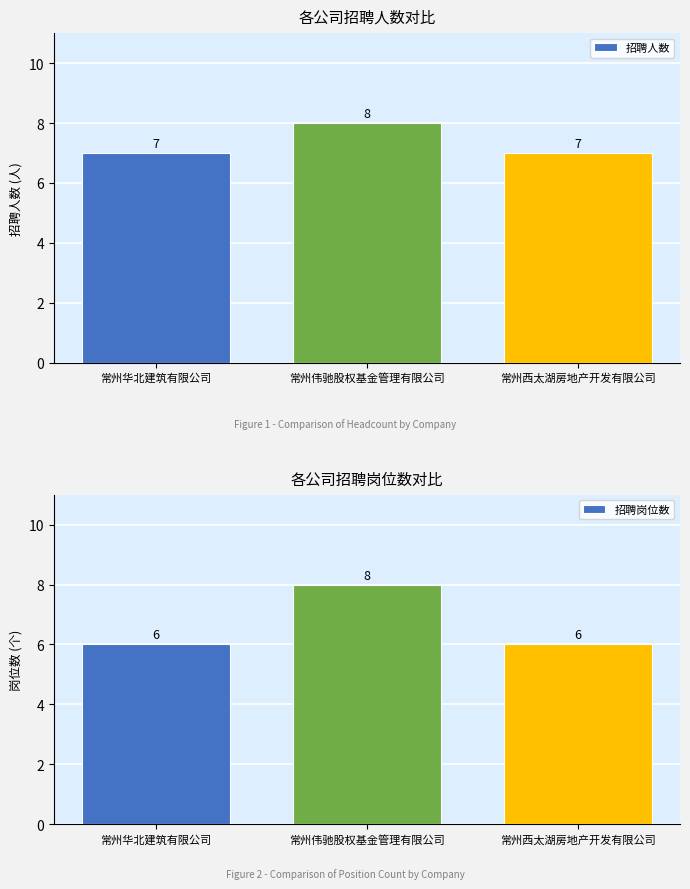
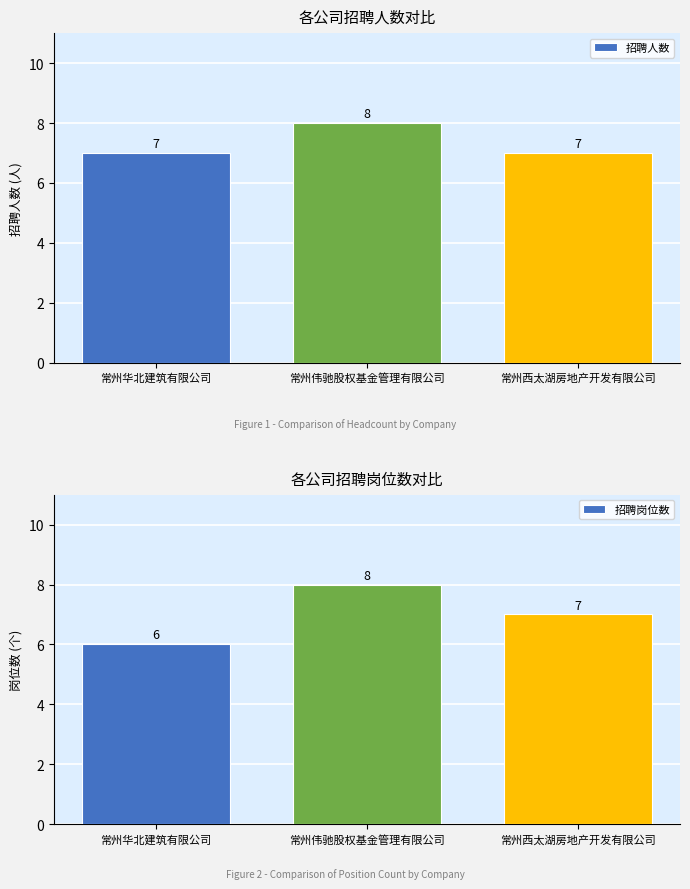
各公司招聘岗位数对比, 常州西太湖房地产开发有限公司: 6 -> 7
